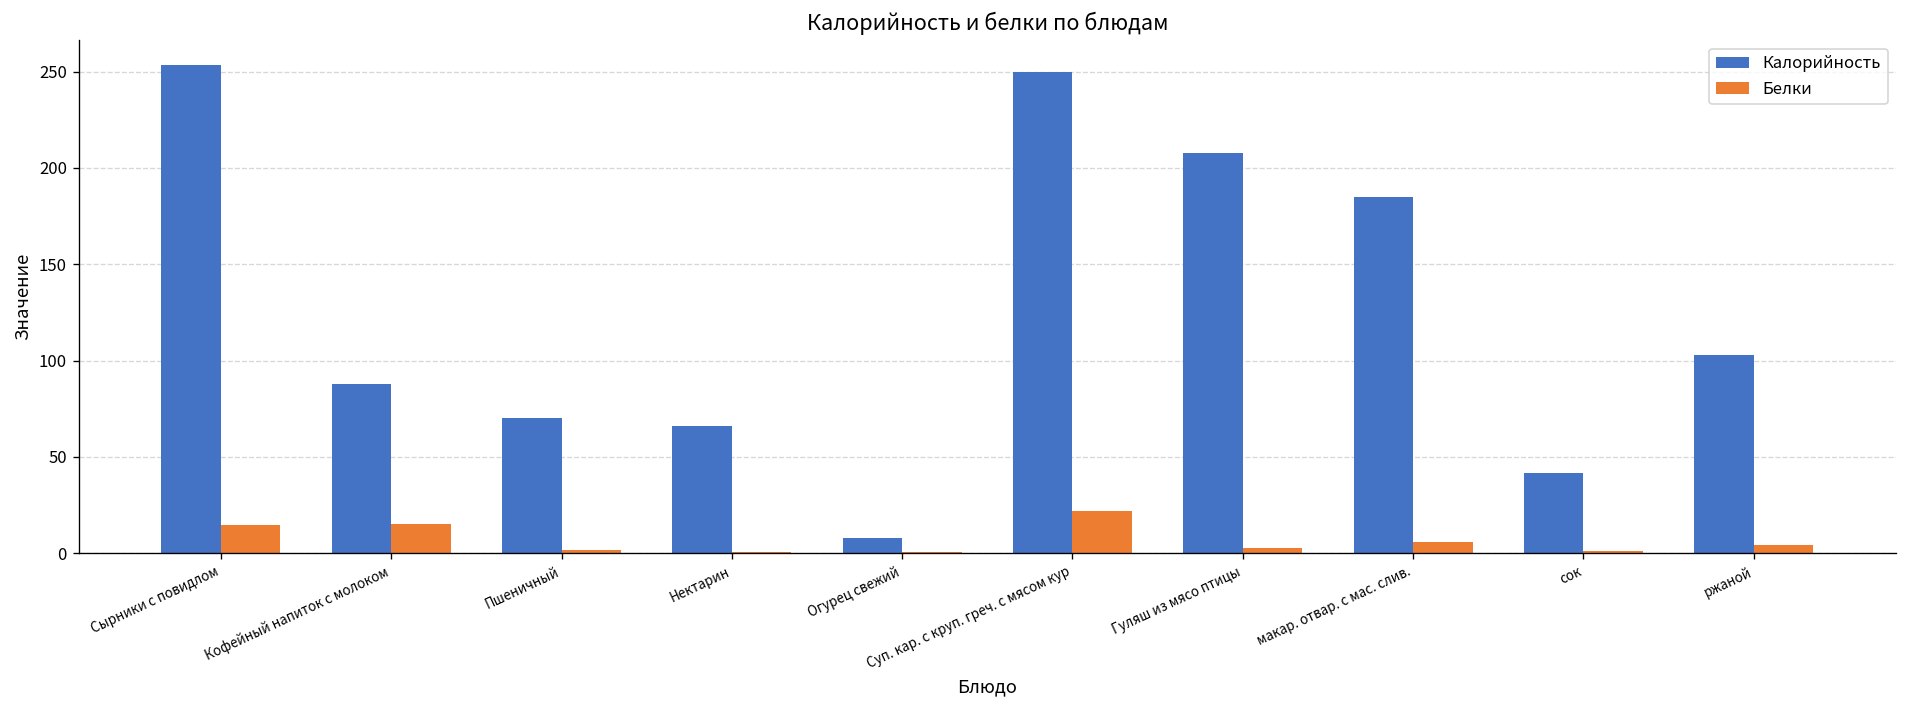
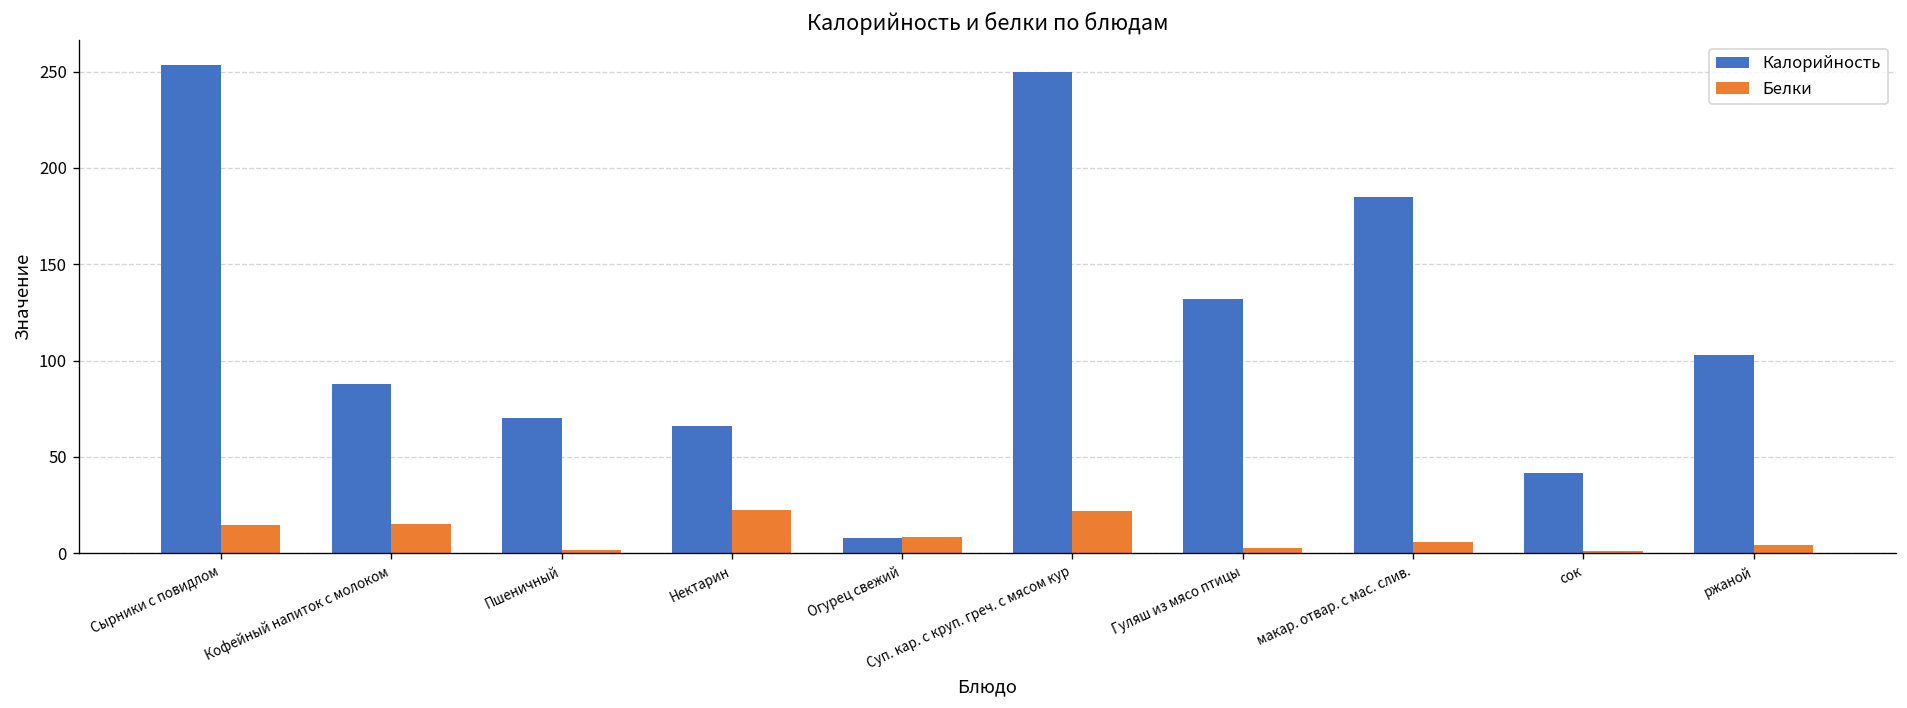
Белки, Нектарин: 1 -> 23
Белки, Огурец свежий: 0 -> 9
Калорийность, Гуляш из мясо птицы: 208 -> 132
